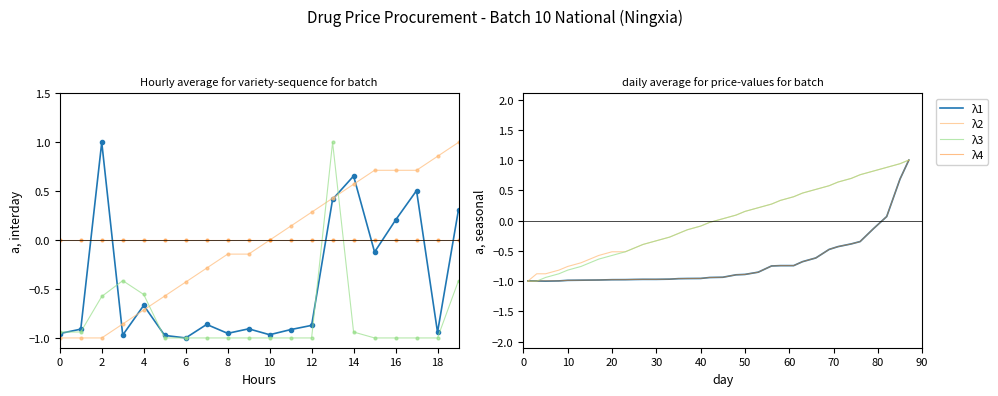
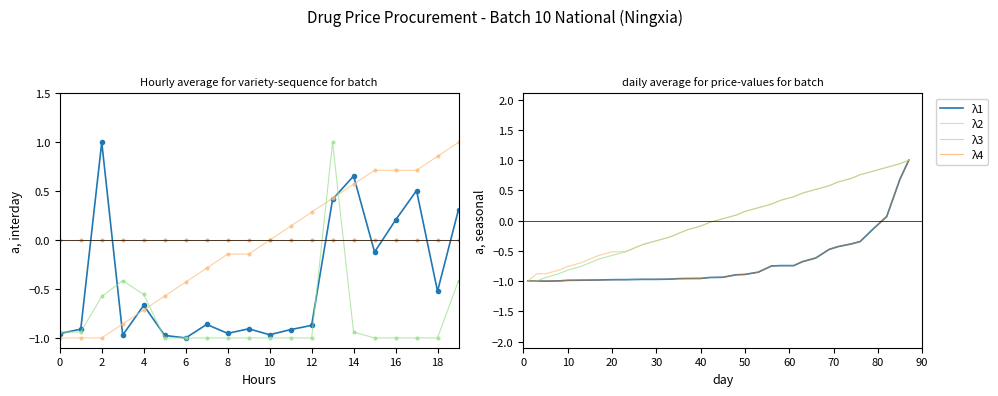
Hourly average for variety-sequence for batch, λ1, 18: -0.9 -> -0.5
